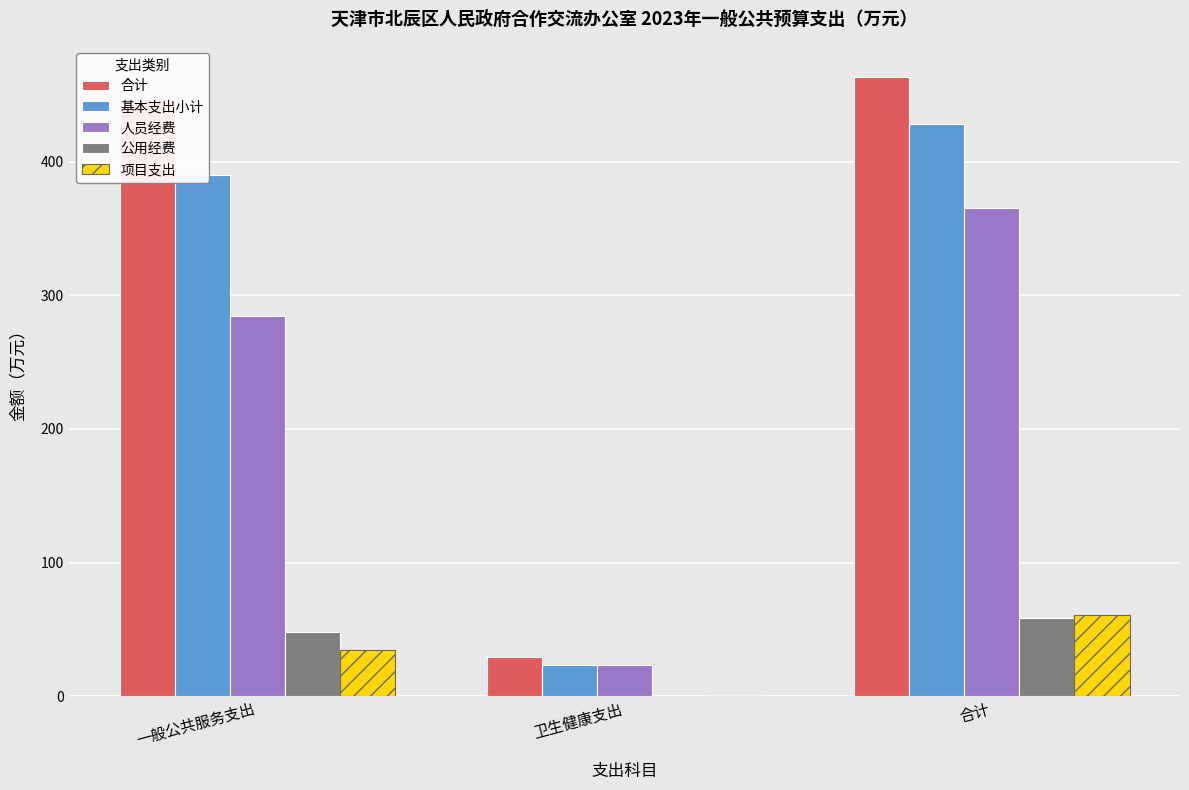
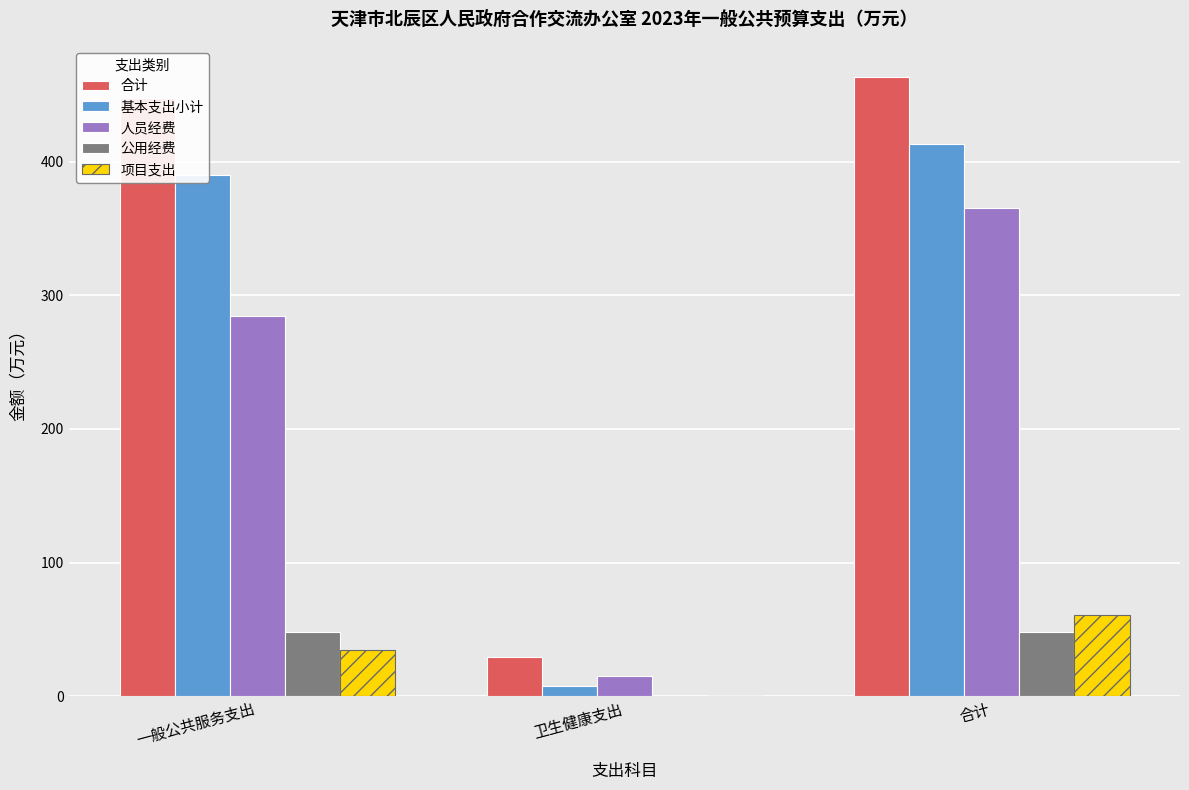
基本支出小计, 卫生健康支出: 23 -> 8
人员经费, 卫生健康支出: 23 -> 15
基本支出小计, 合计: 428 -> 413
公用经费, 合计: 59 -> 48
